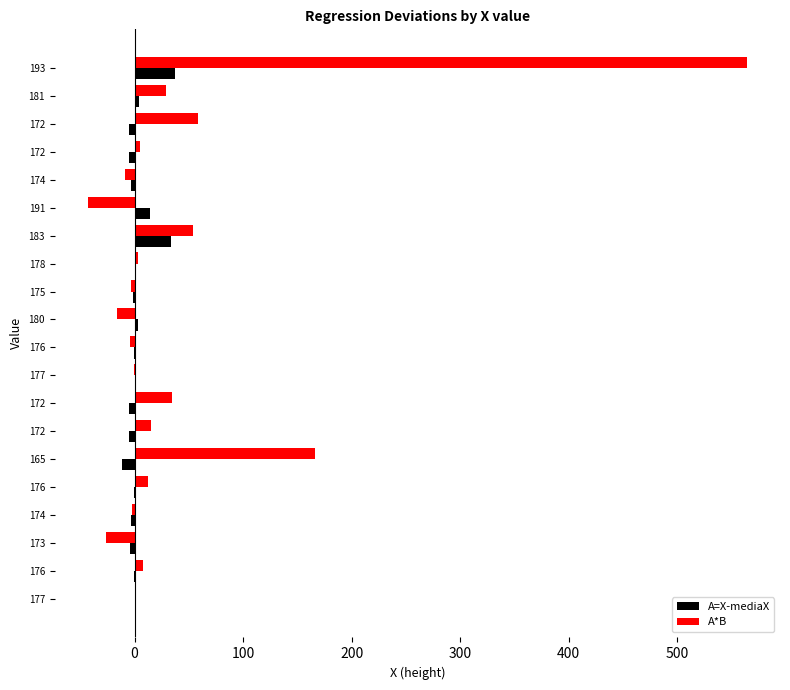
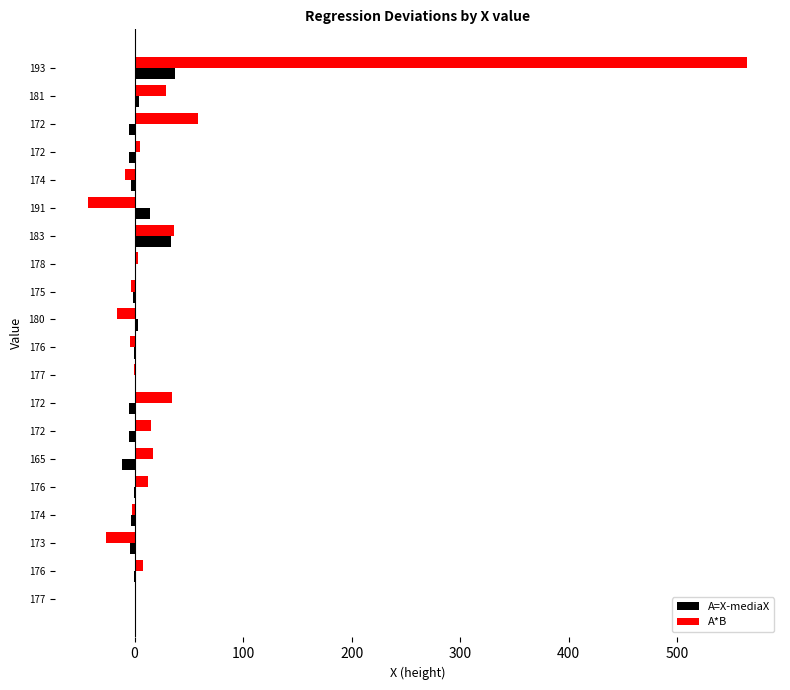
A*B, 183: 54 -> 37
A*B, 165: 166 -> 17
